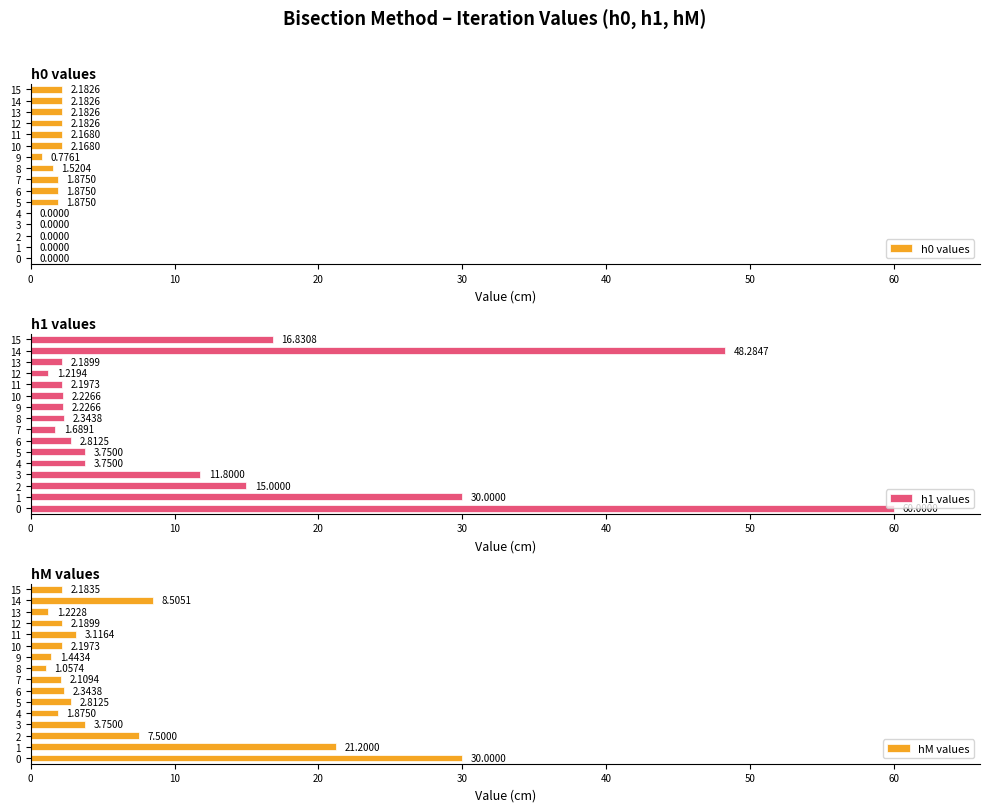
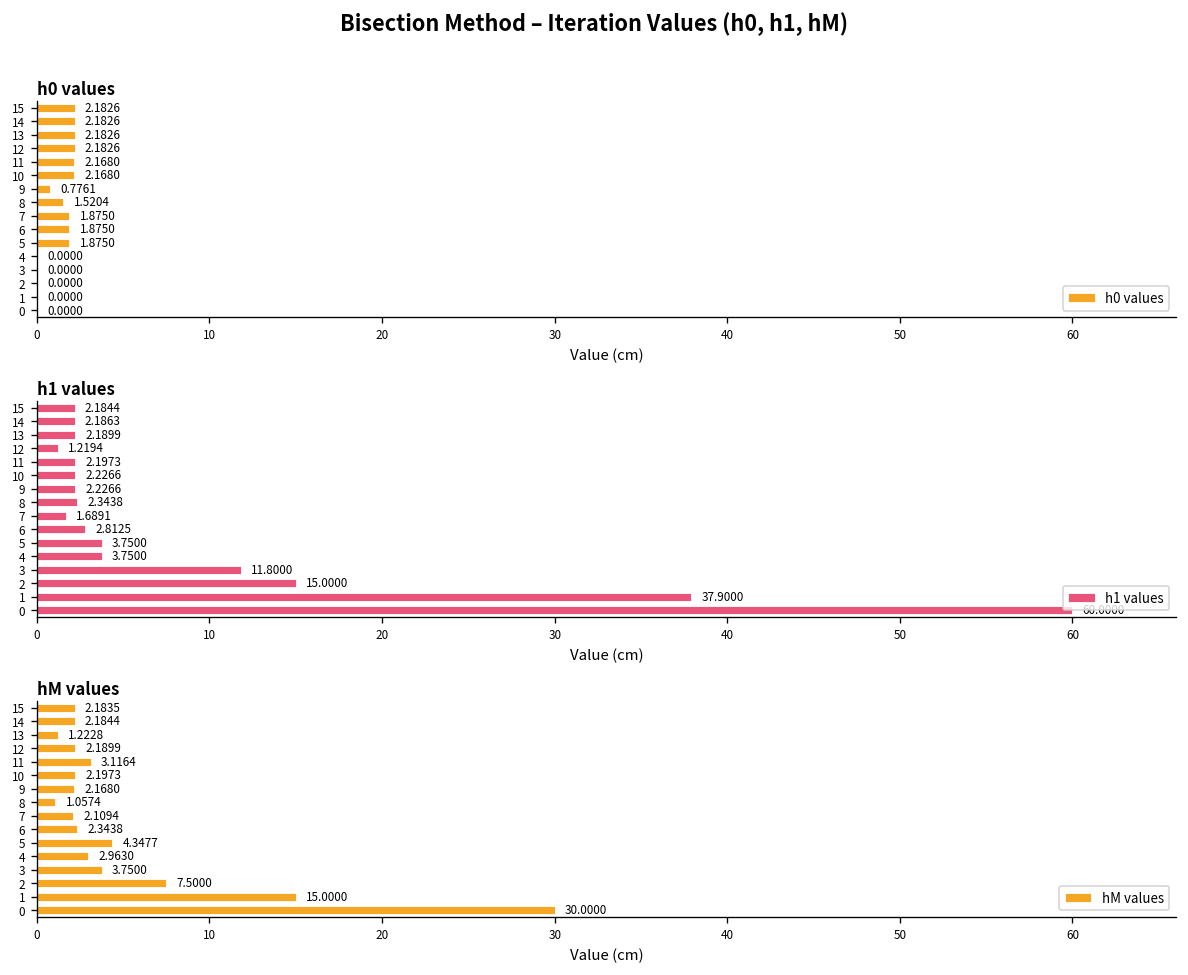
h1 values, 15: 16.8308 -> 2.1844
h1 values, 14: 48.2847 -> 2.1863
h1 values, 1: 30.0000 -> 37.9000
hM values, 14: 8.5051 -> 2.1844
hM values, 9: 1.4434 -> 2.1680
hM values, 5: 2.8125 -> 4.3477
hM values, 4: 1.8750 -> 2.9630
hM values, 1: 21.2000 -> 15.0000
